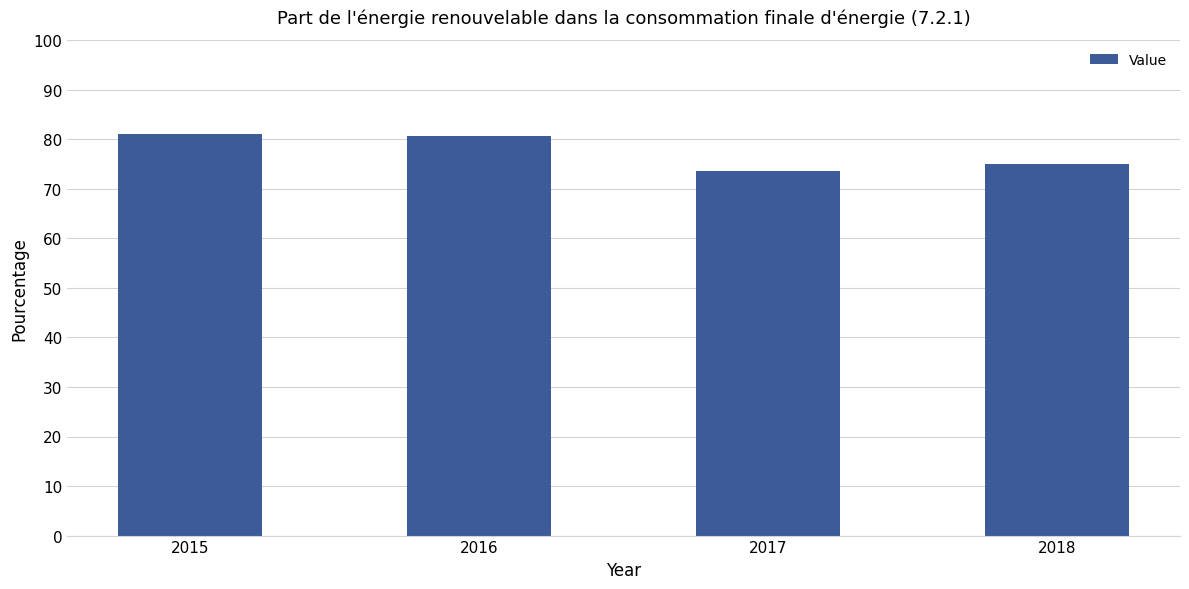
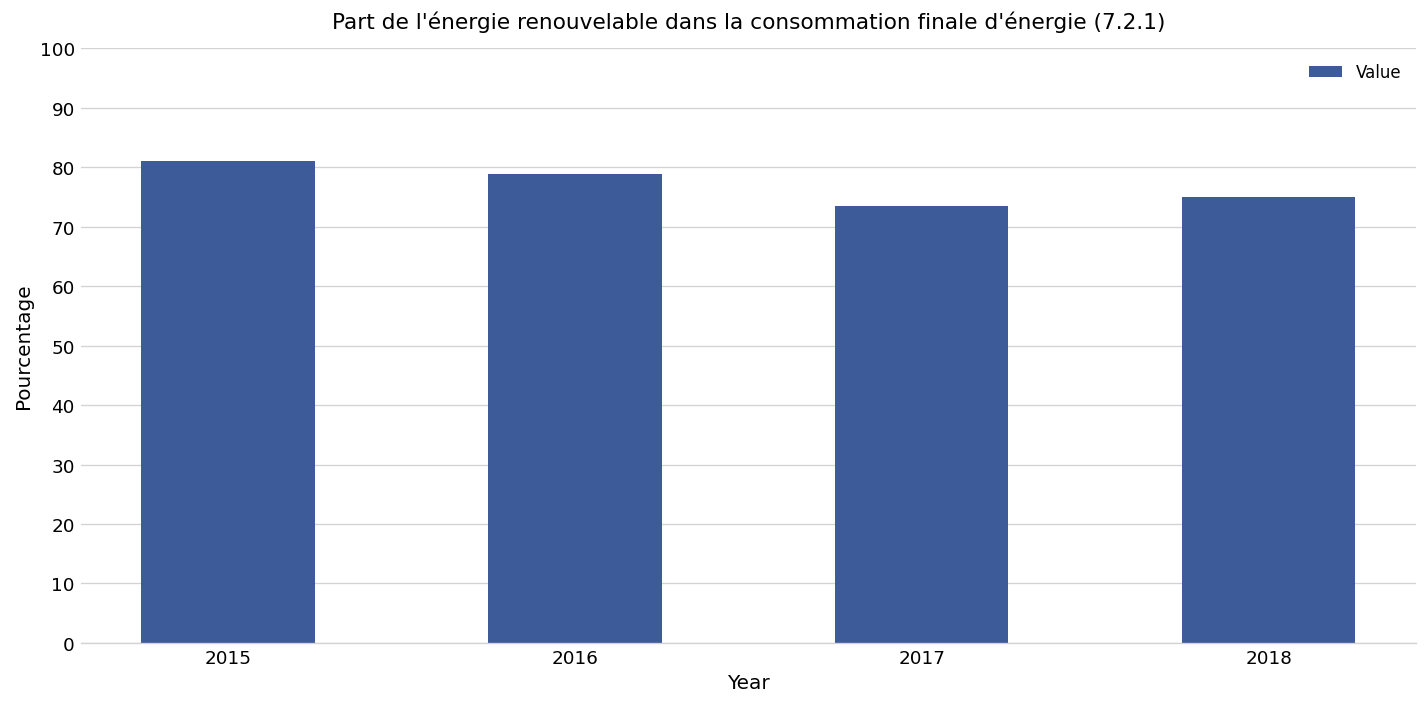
2016: 81 -> 79
